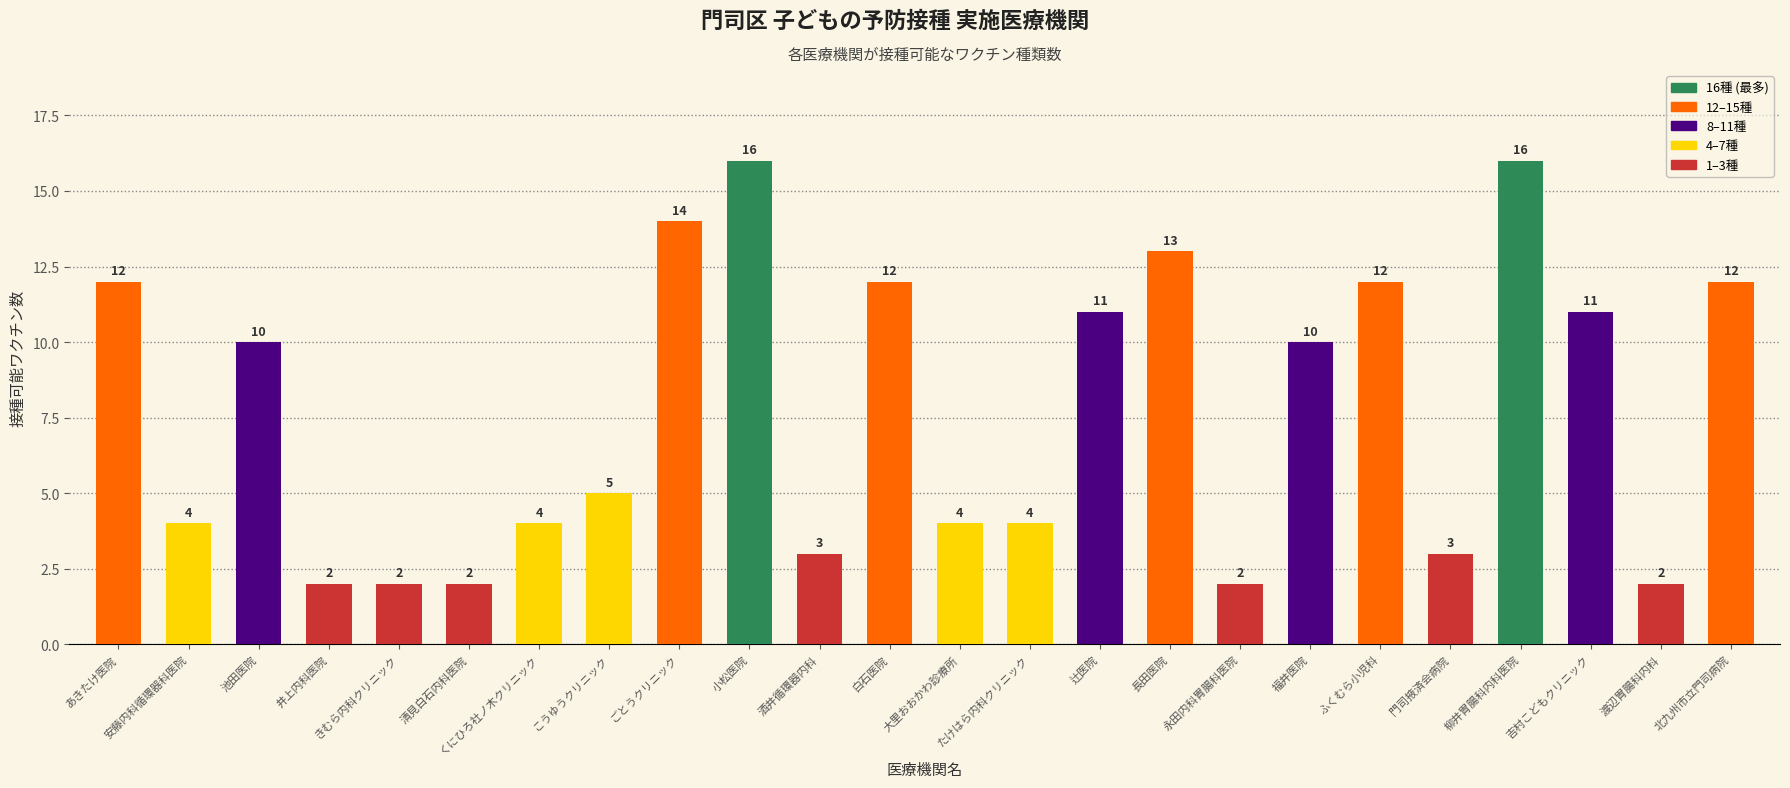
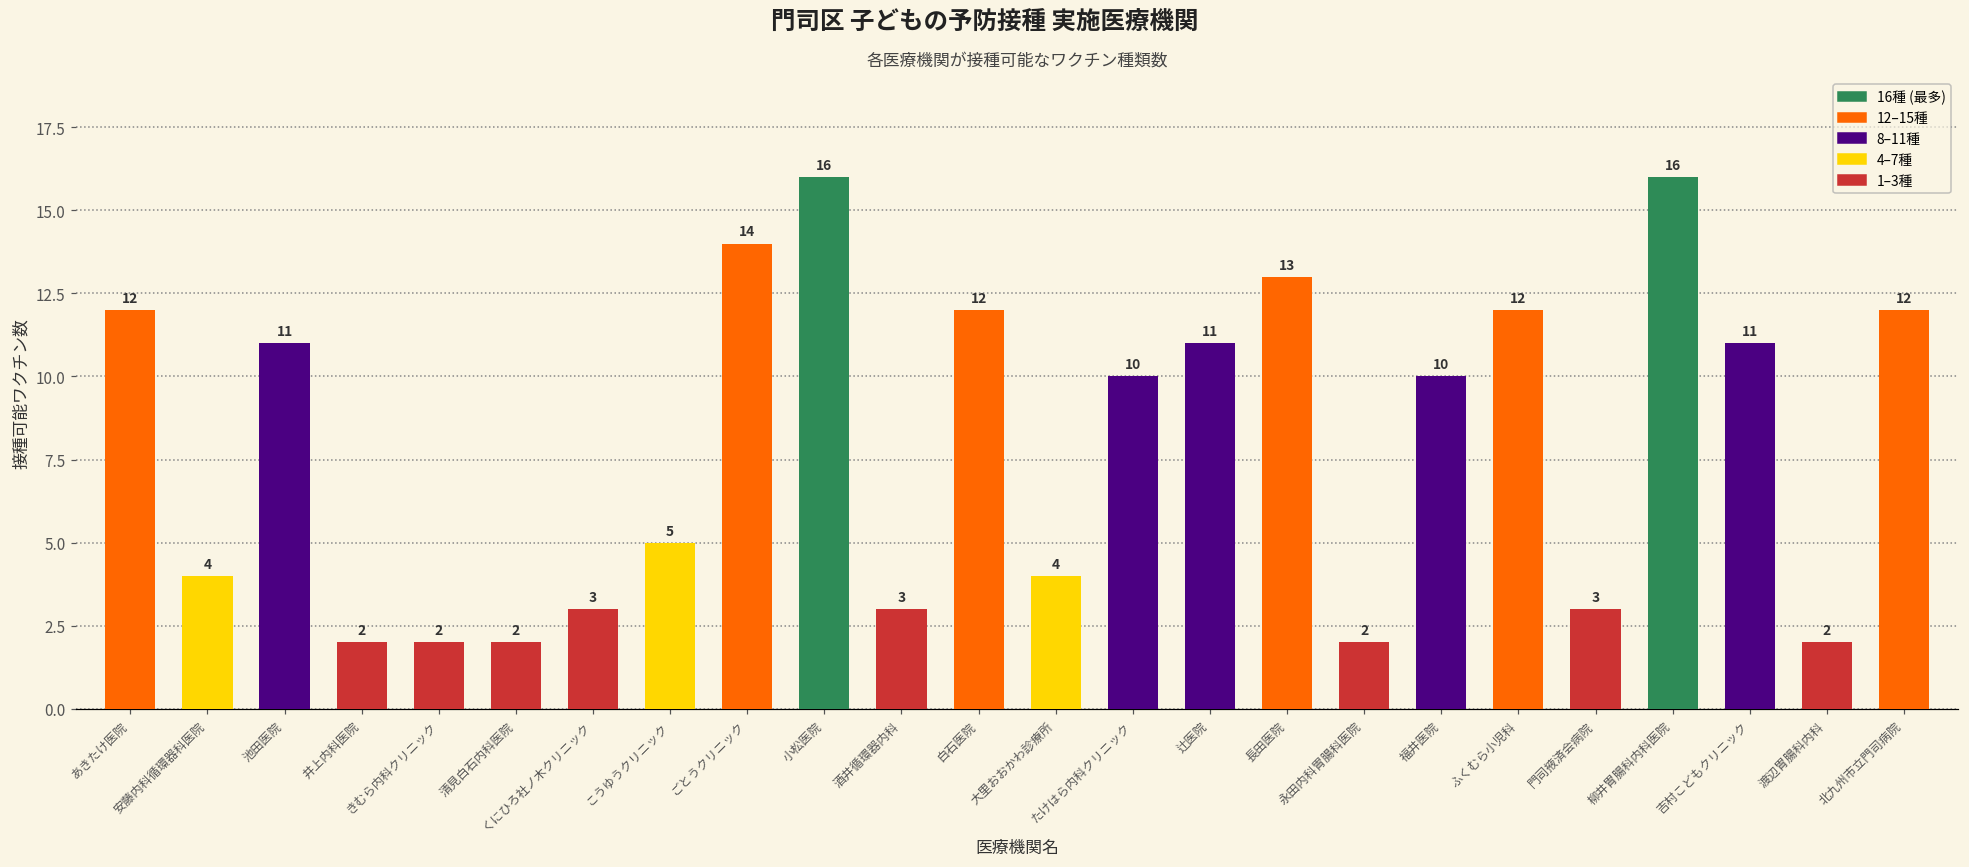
池田医院: 10 -> 11
くにひろ社ノ木クリニック: 4 -> 3
たけはら内科クリニック: 4 -> 10
